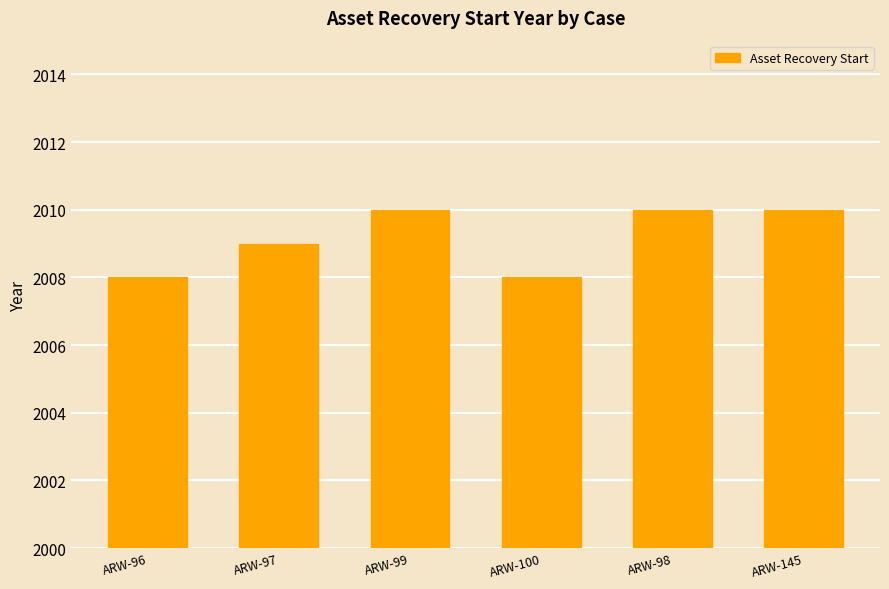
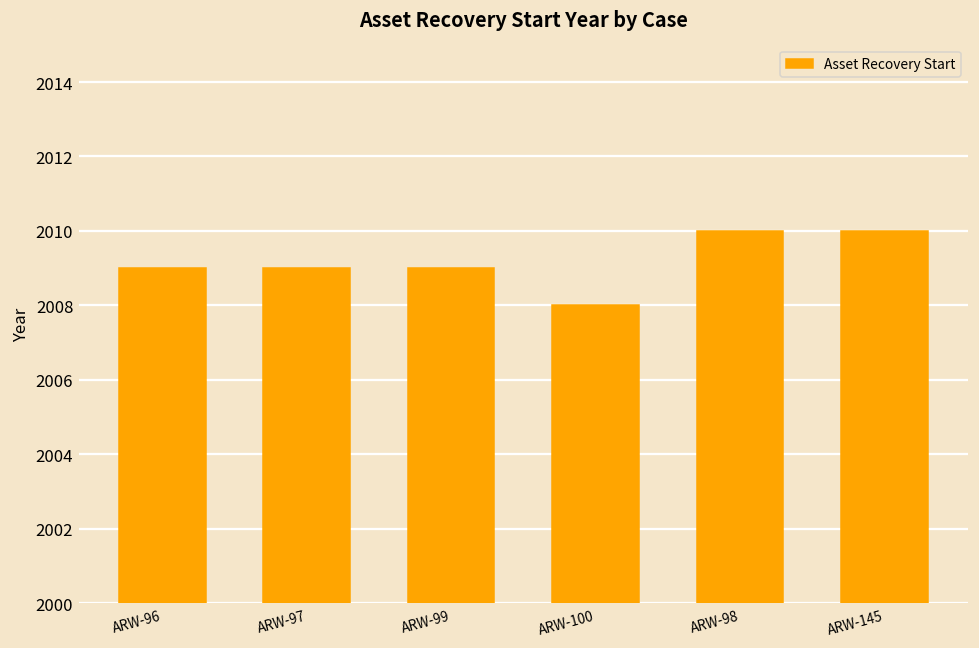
ARW-96: 2008 -> 2009
ARW-99: 2010 -> 2009
